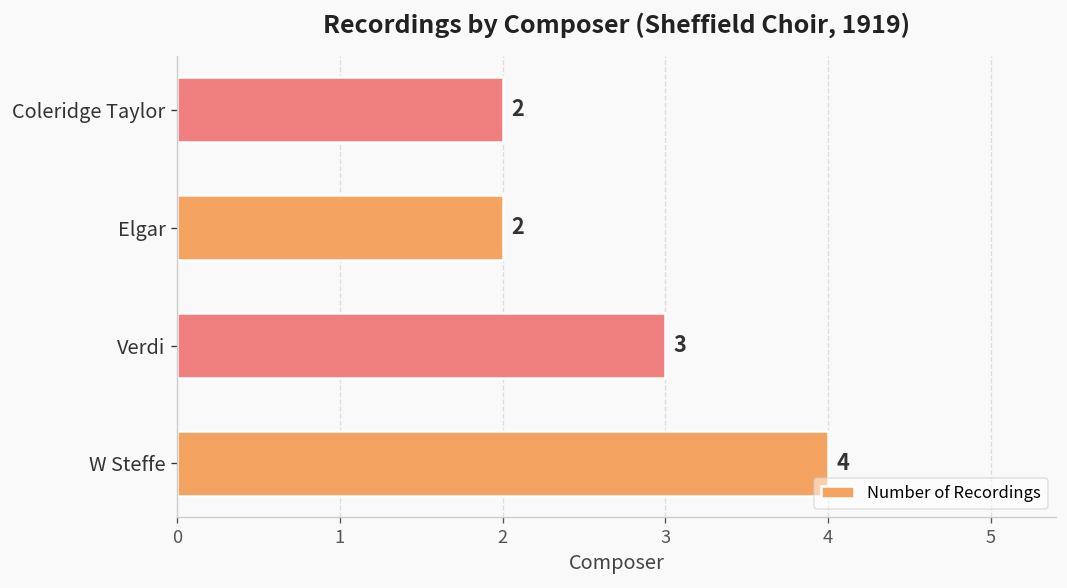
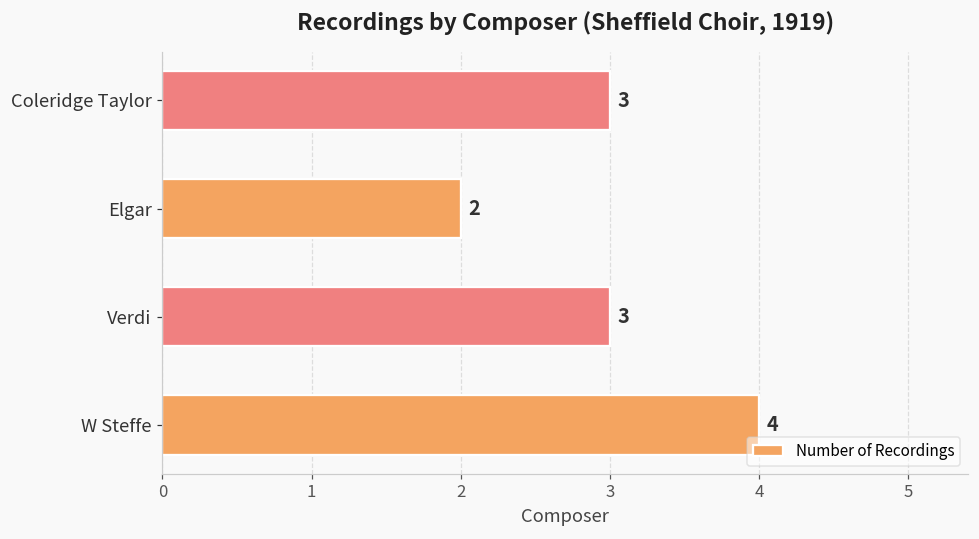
Coleridge Taylor: 2 -> 3
